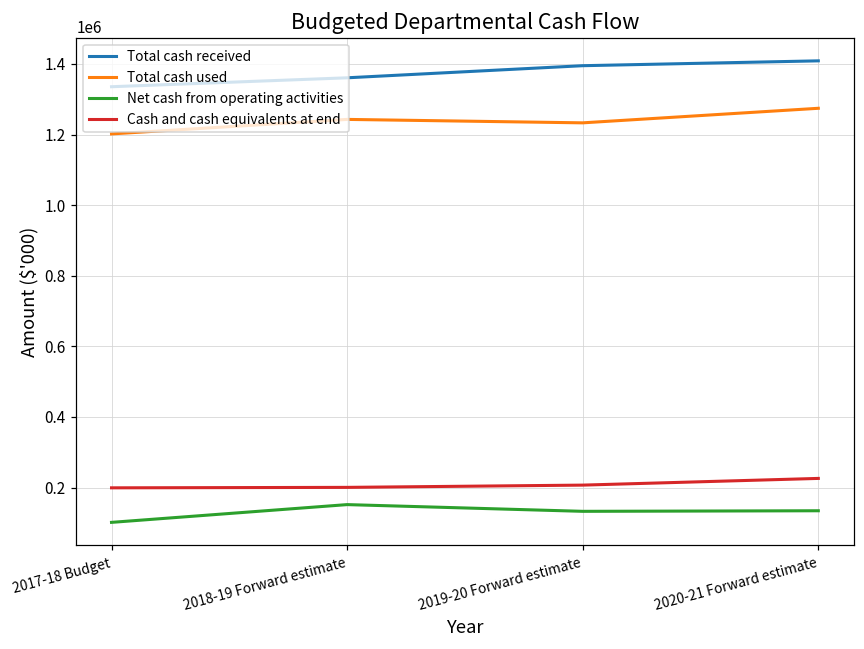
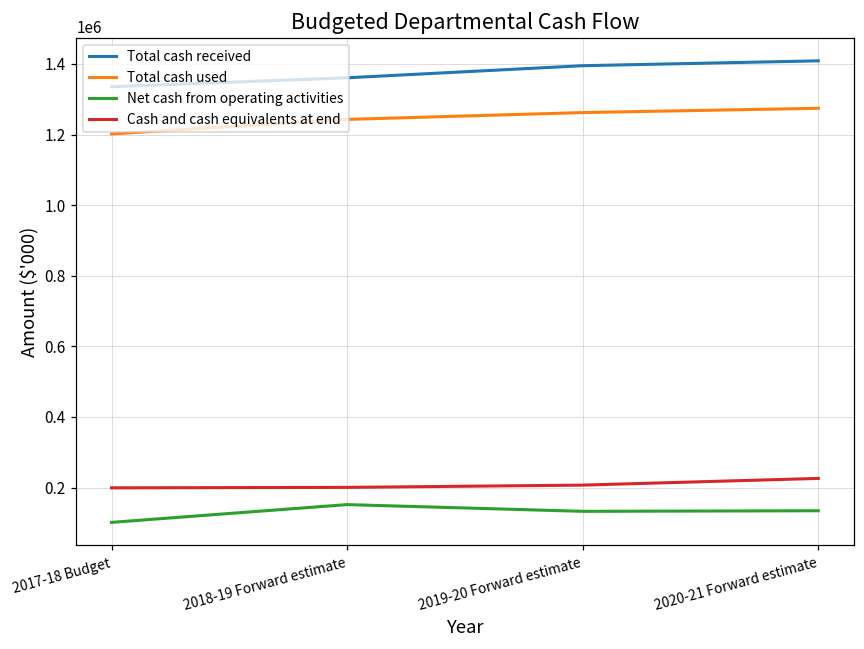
Total cash used, 2019-20 Forward estimate: 1230000 -> 1260000
